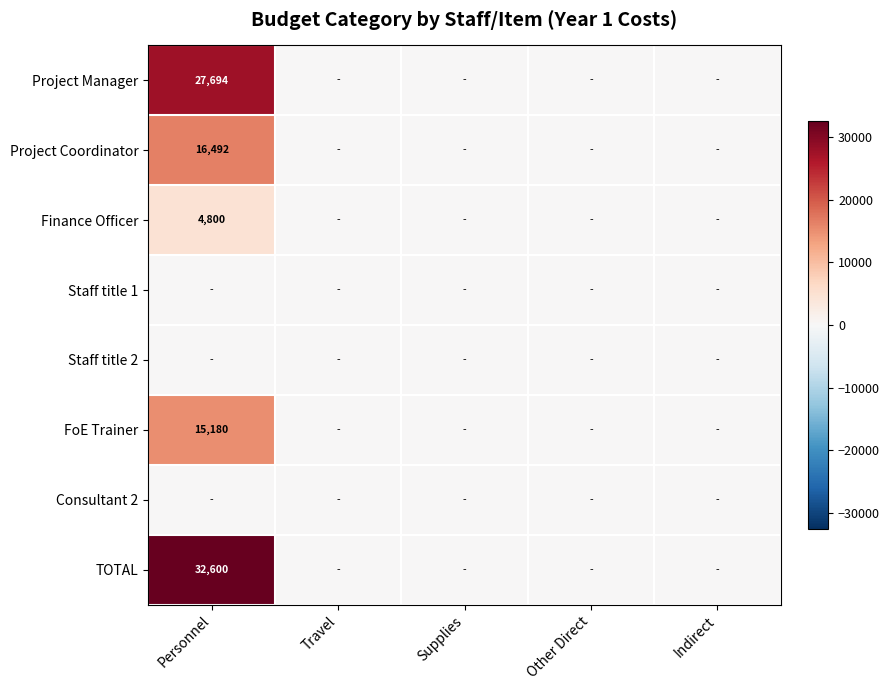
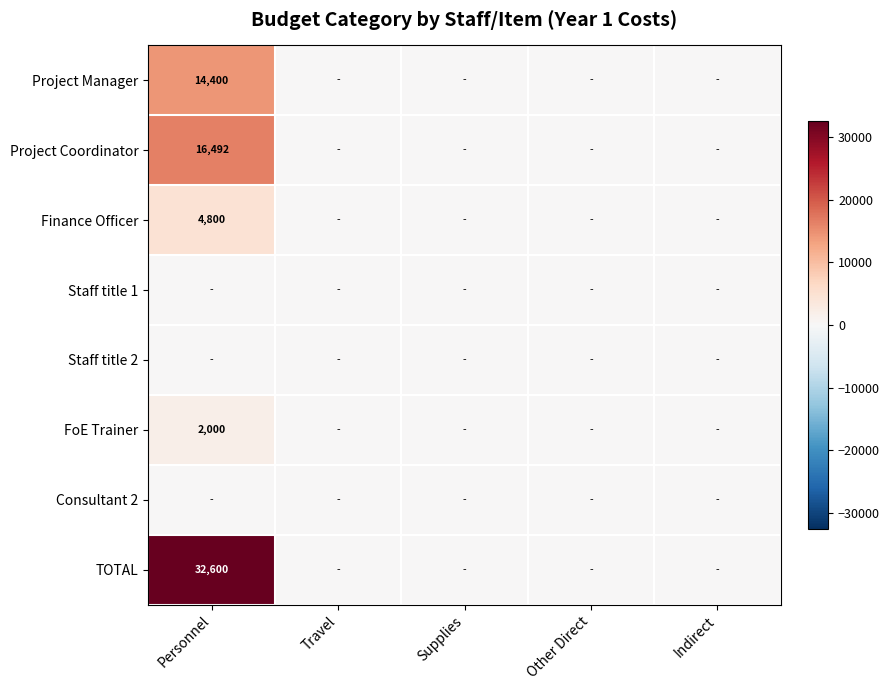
Project Manager, Personnel: 27,694 -> 14,400
FoE Trainer, Personnel: 15,180 -> 2,000
